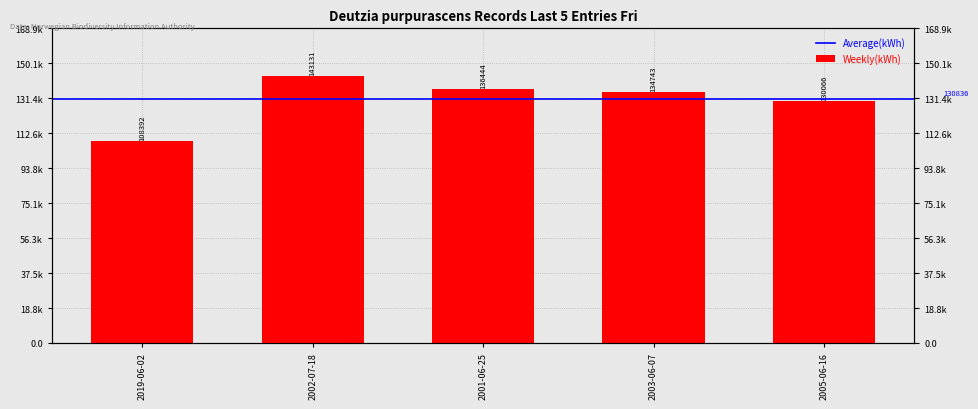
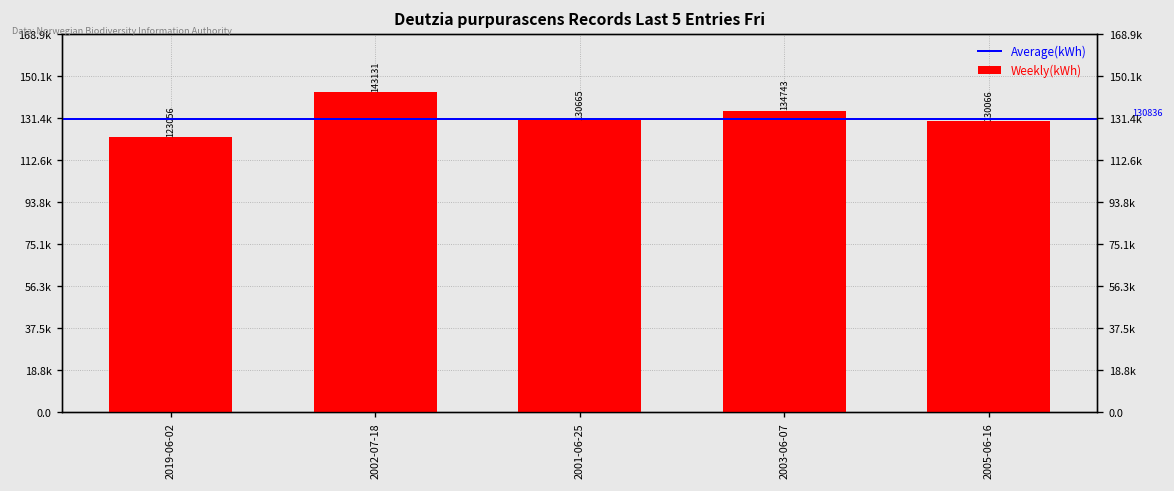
2019-06-02: 108392 -> 123056
2001-06-25: 136444 -> 130665
